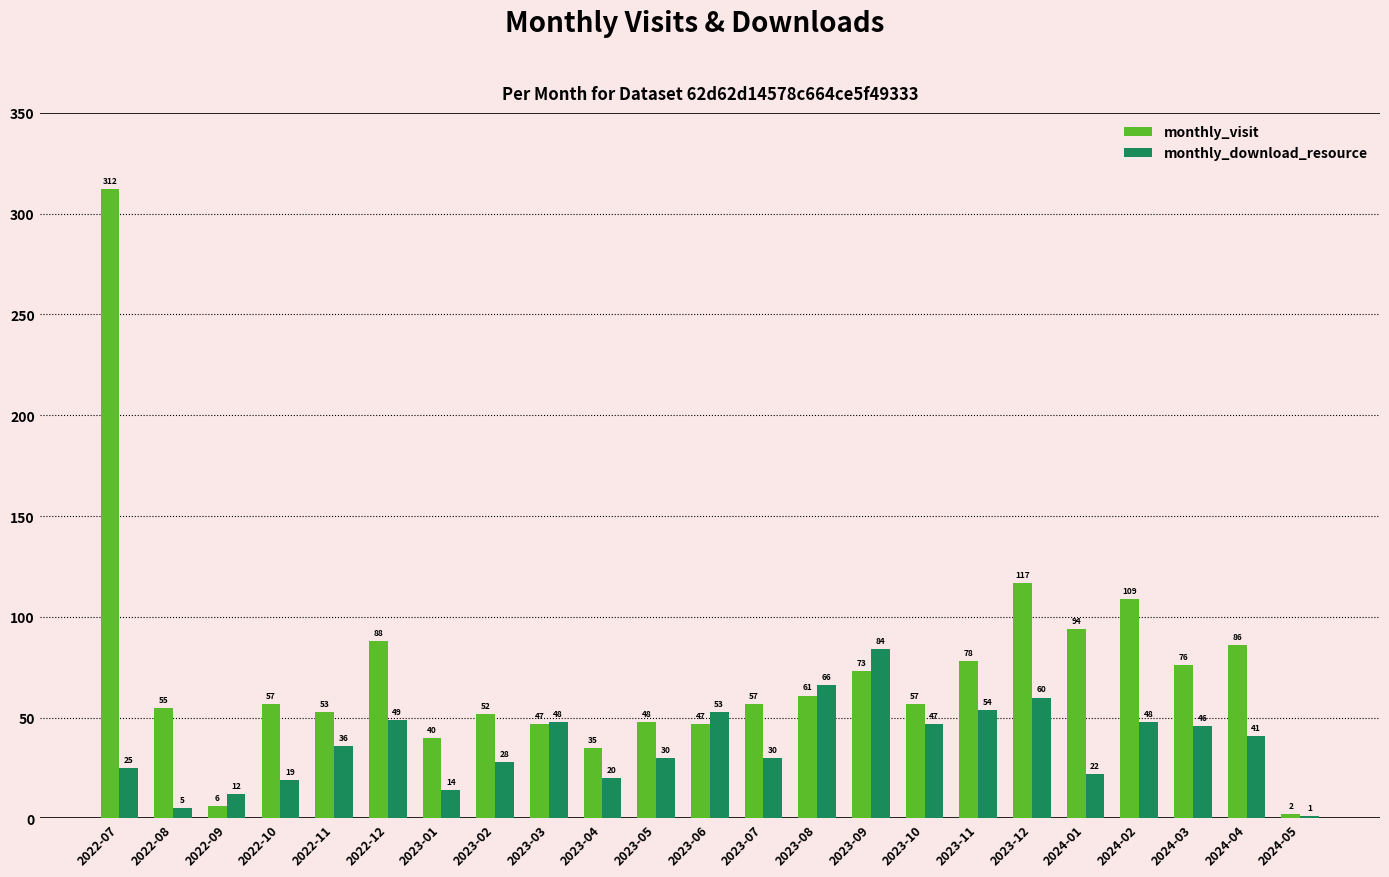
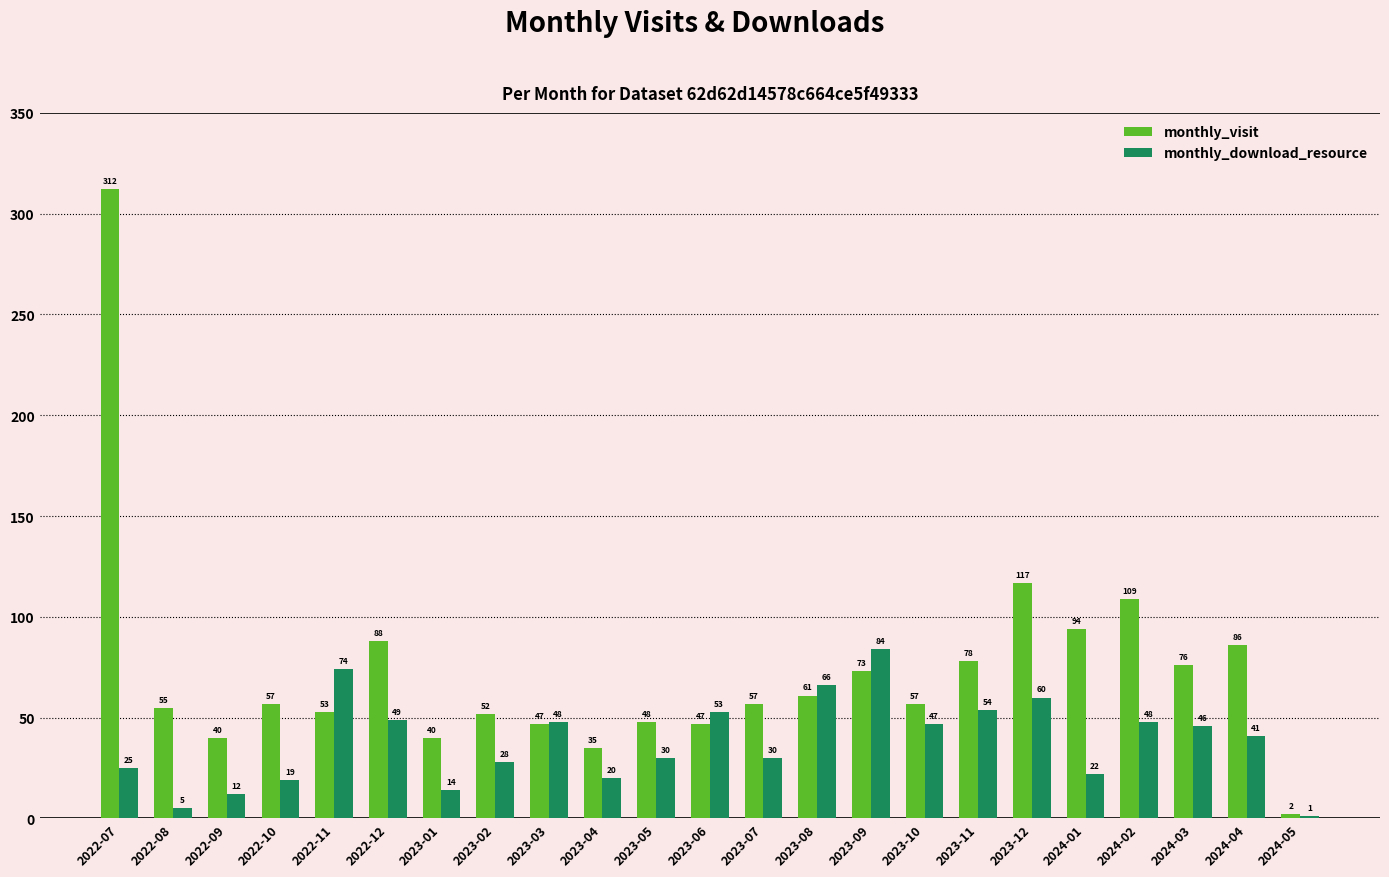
monthly_visit, 2022-09: 6 -> 40
monthly_download_resource, 2022-11: 36 -> 74
